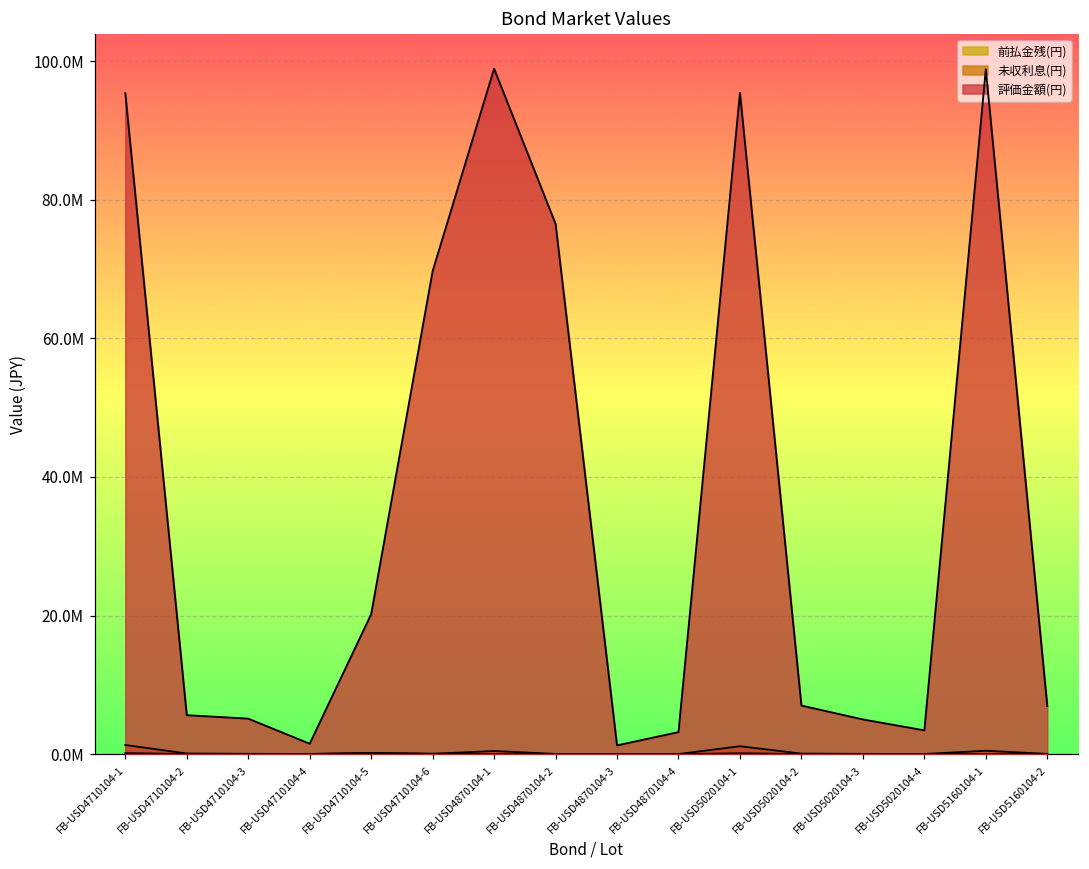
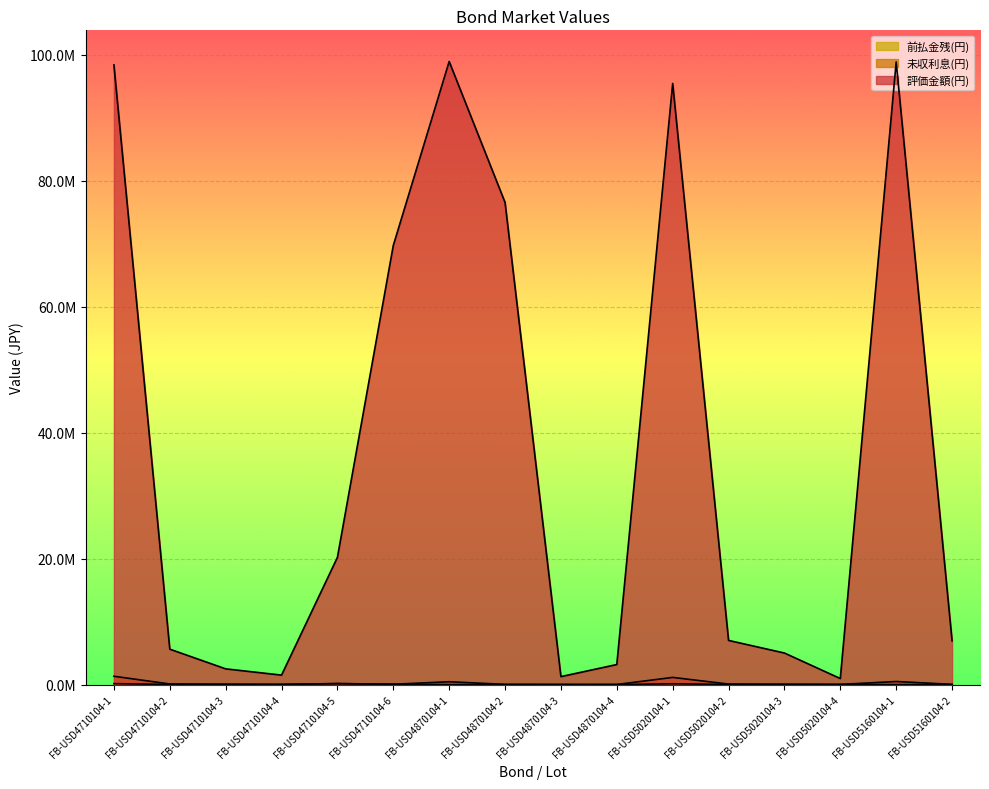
評価金額(円), FB-USD4710104-1: 95000000 -> 98000000
評価金額(円), FB-USD4710104-3: 5000000 -> 2000000
評価金額(円), FB-USD5020104-4: 3000000 -> 1000000
